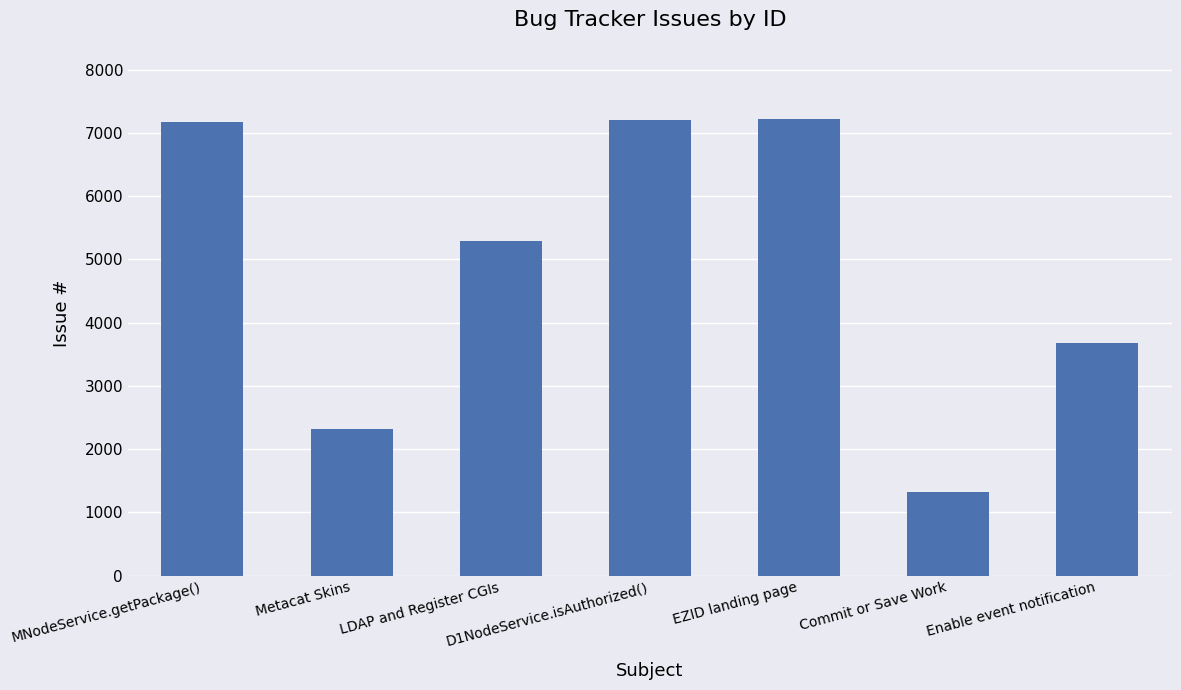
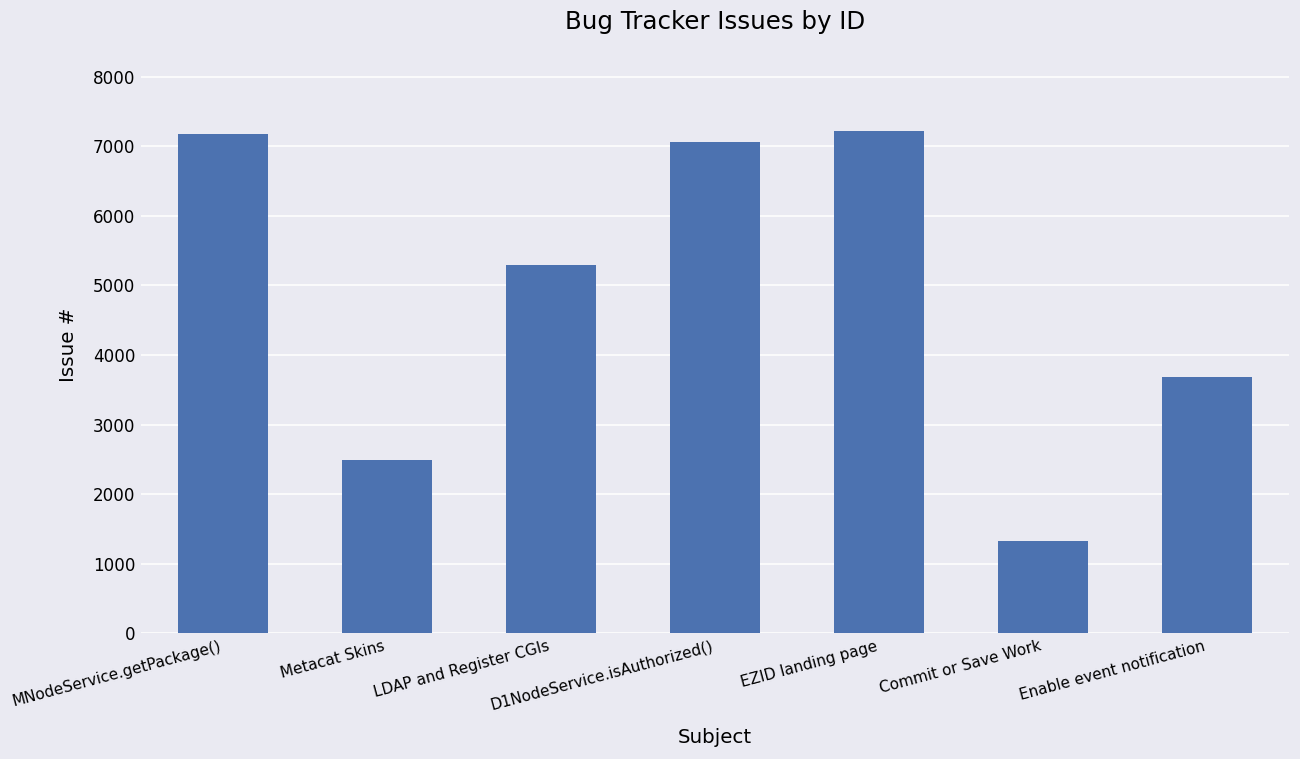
Metacat Skins: 2300 -> 2500
D1NodeService.isAuthorized(): 7200 -> 7100
